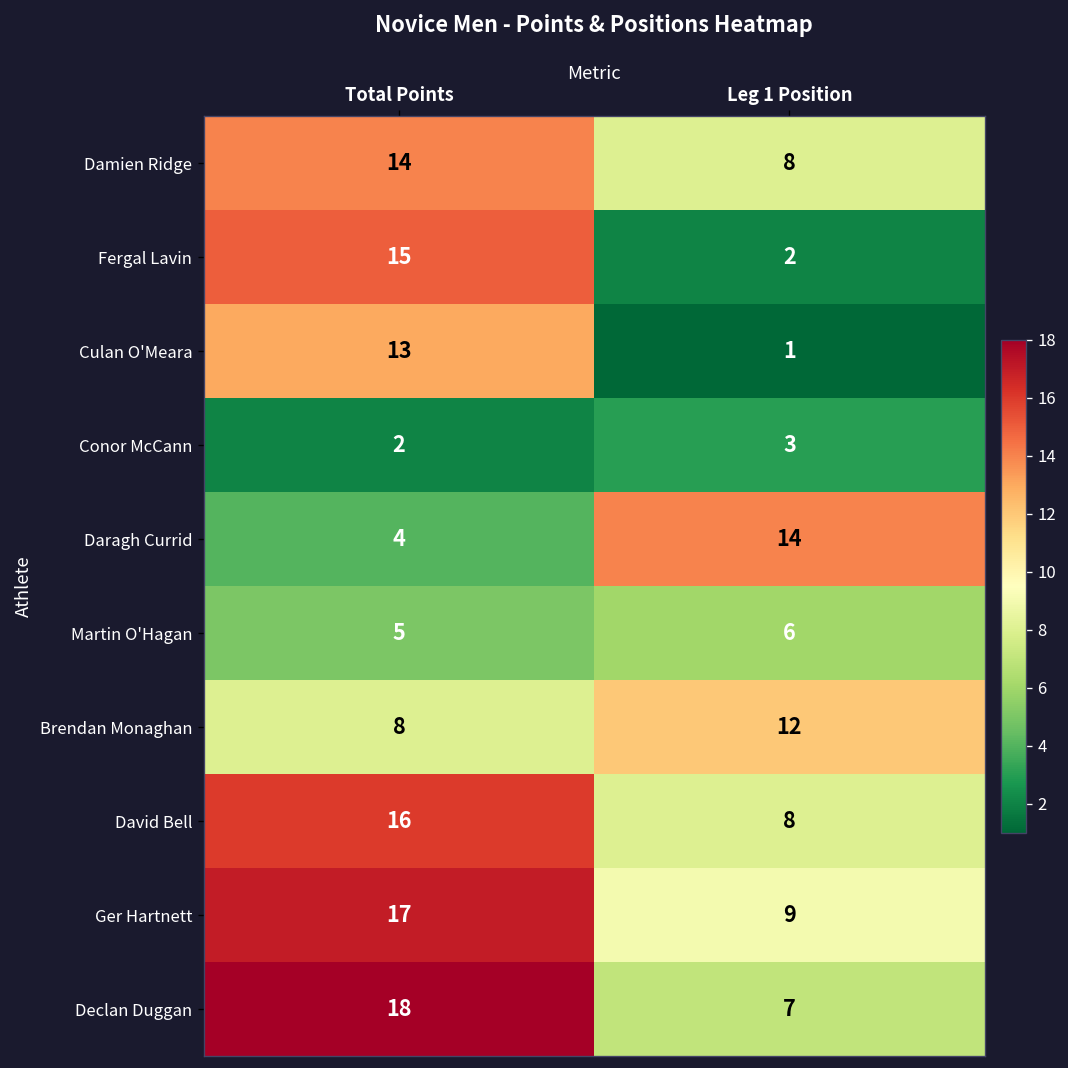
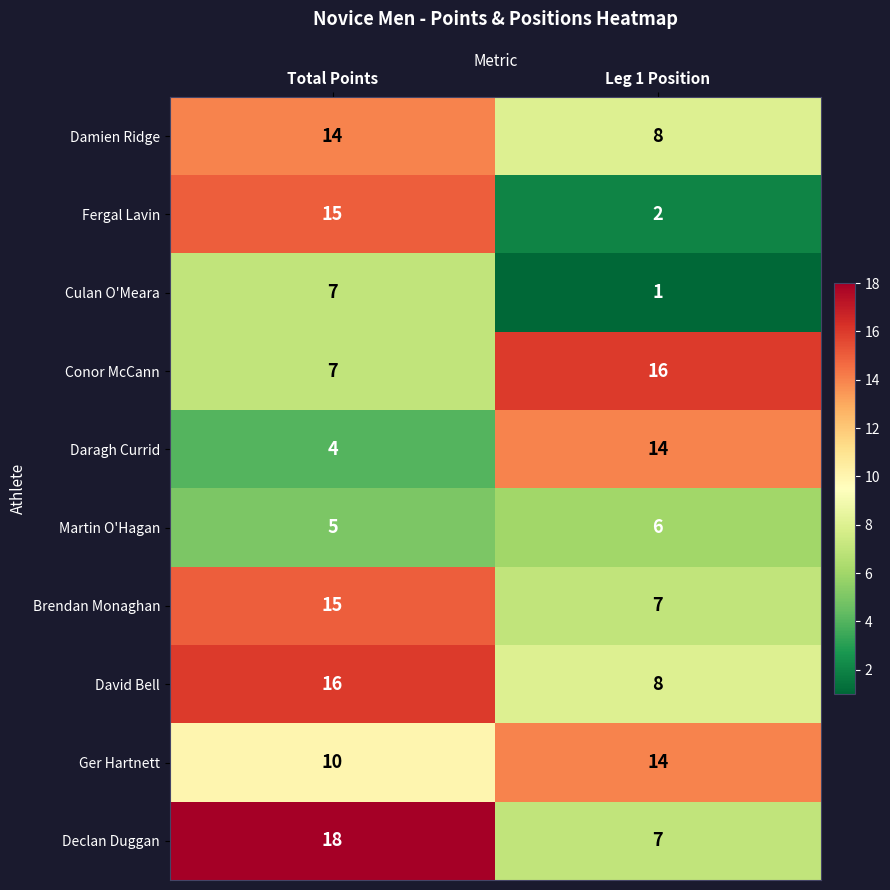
Culan O'Meara, Total Points: 13 -> 7
Conor McCann, Total Points: 2 -> 7
Conor McCann, Leg 1 Position: 3 -> 16
Brendan Monaghan, Total Points: 8 -> 15
Brendan Monaghan, Leg 1 Position: 12 -> 7
Ger Hartnett, Total Points: 17 -> 10
Ger Hartnett, Leg 1 Position: 9 -> 14
